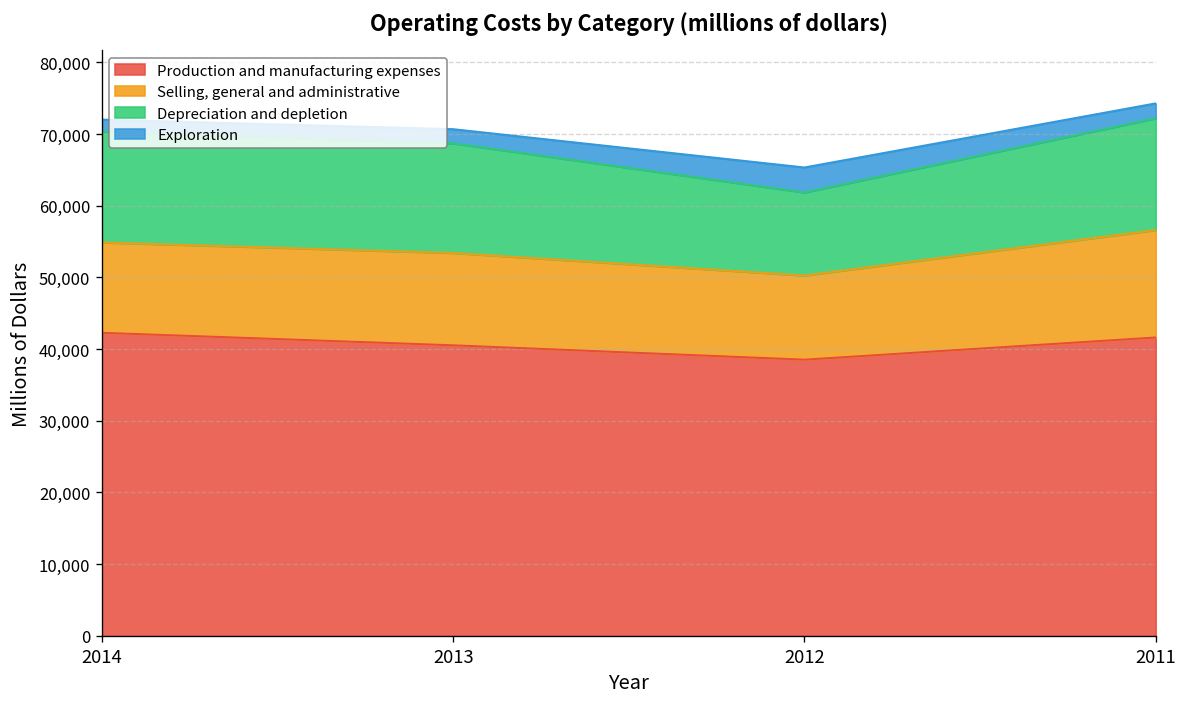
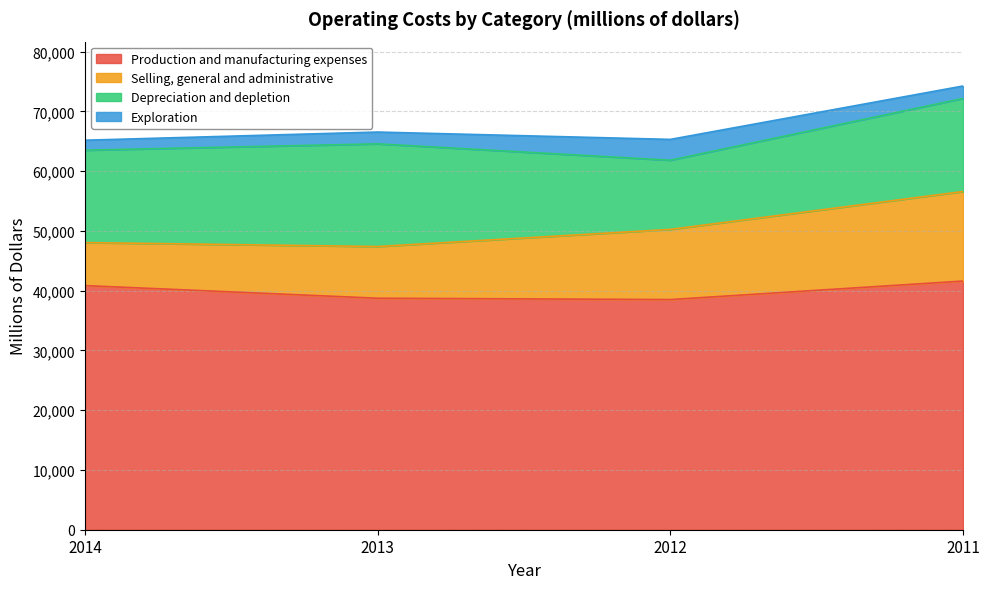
Production and manufacturing expenses, 2014: 42,000 -> 41,000
Selling, general and administrative, 2014: 13,000 -> 7,000
Production and manufacturing expenses, 2013: 41,000 -> 39,000
Selling, general and administrative, 2013: 13,000 -> 9,000
Depreciation and depletion, 2013: 15,000 -> 17,000
